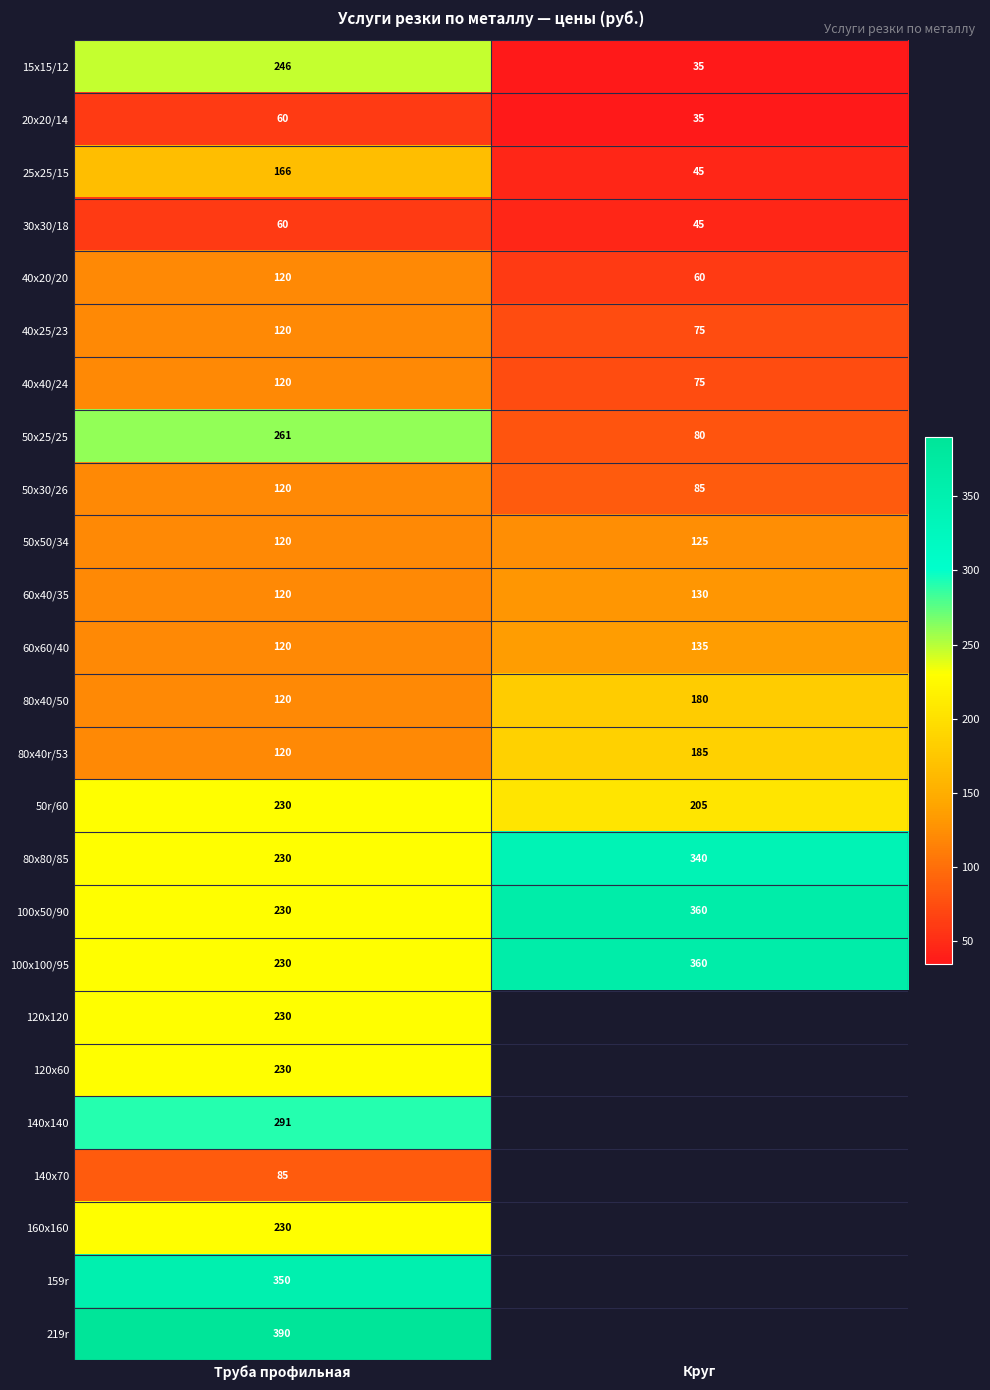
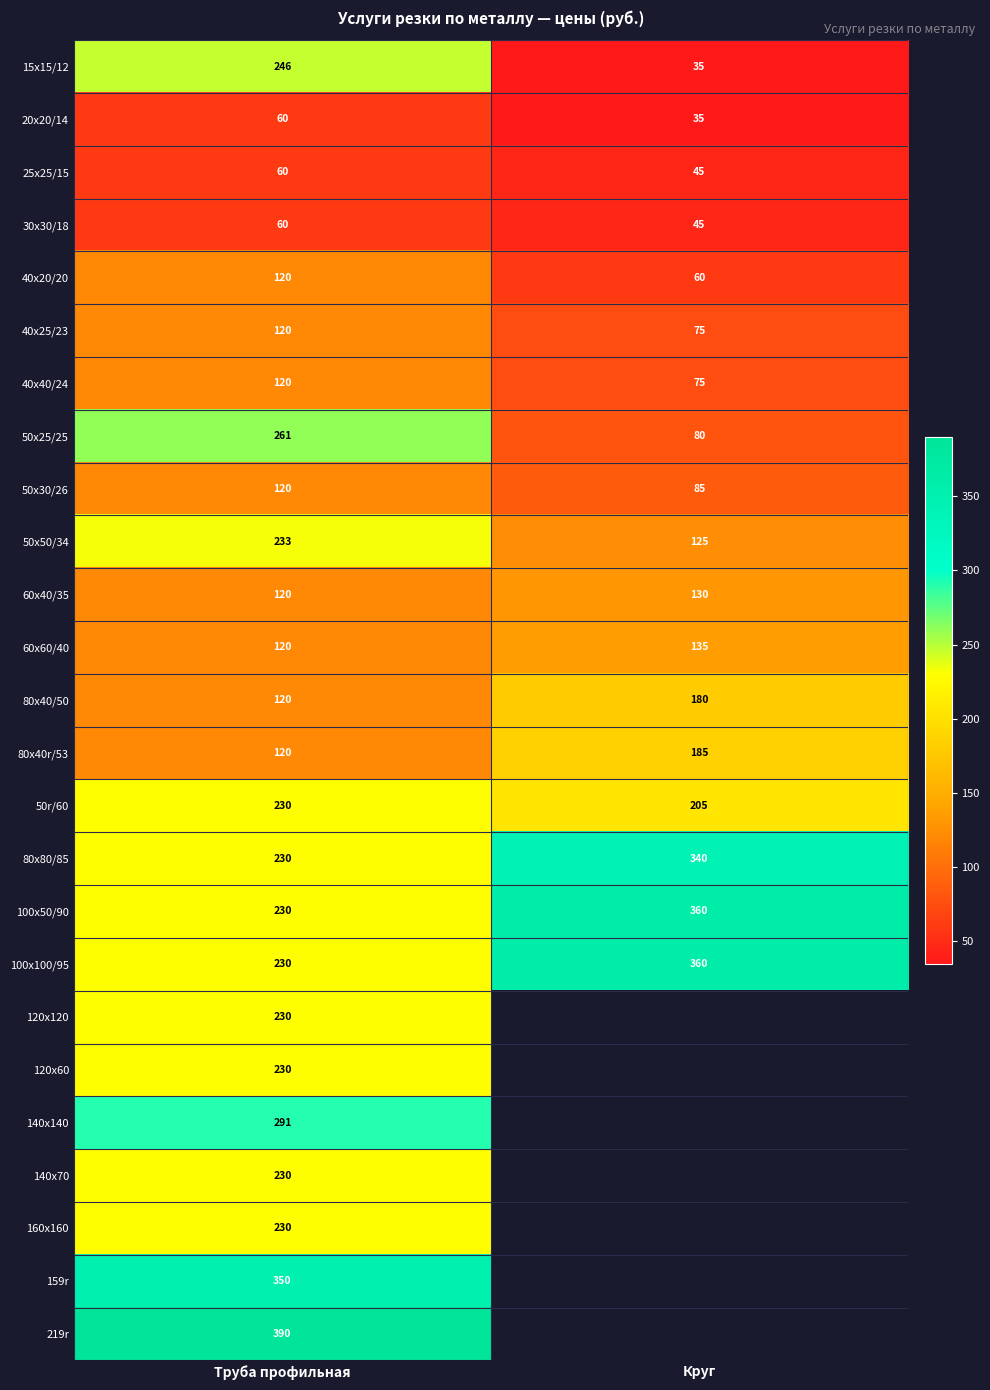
25x25/15, Труба профильная: 166 -> 60
50x50/34, Труба профильная: 120 -> 233
140x70, Труба профильная: 85 -> 230
